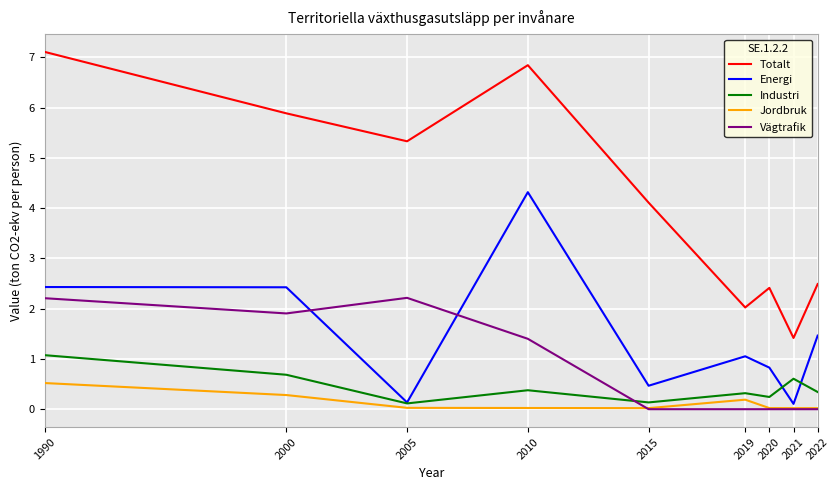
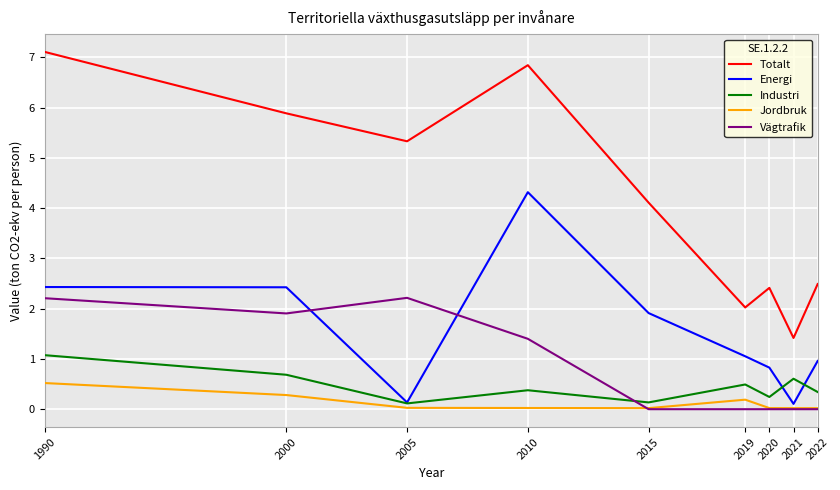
Energi, 2015: 0.5 -> 1.9
Industri, 2019: 0.3 -> 0.5
Energi, 2022: 1.5 -> 1.0
